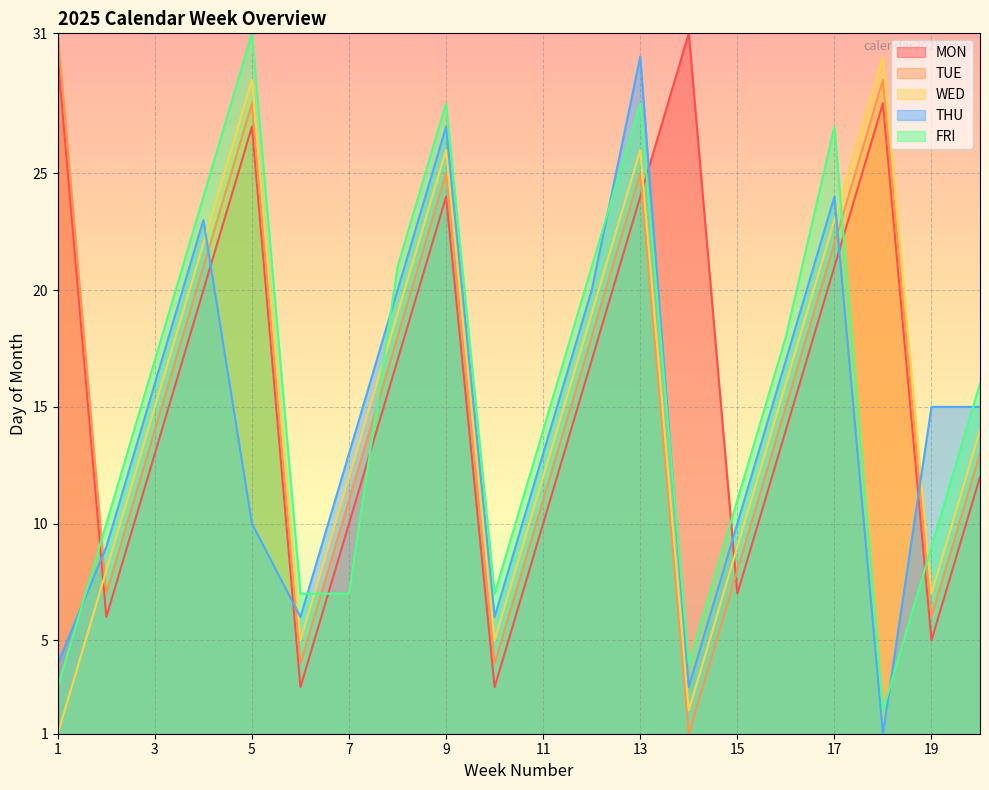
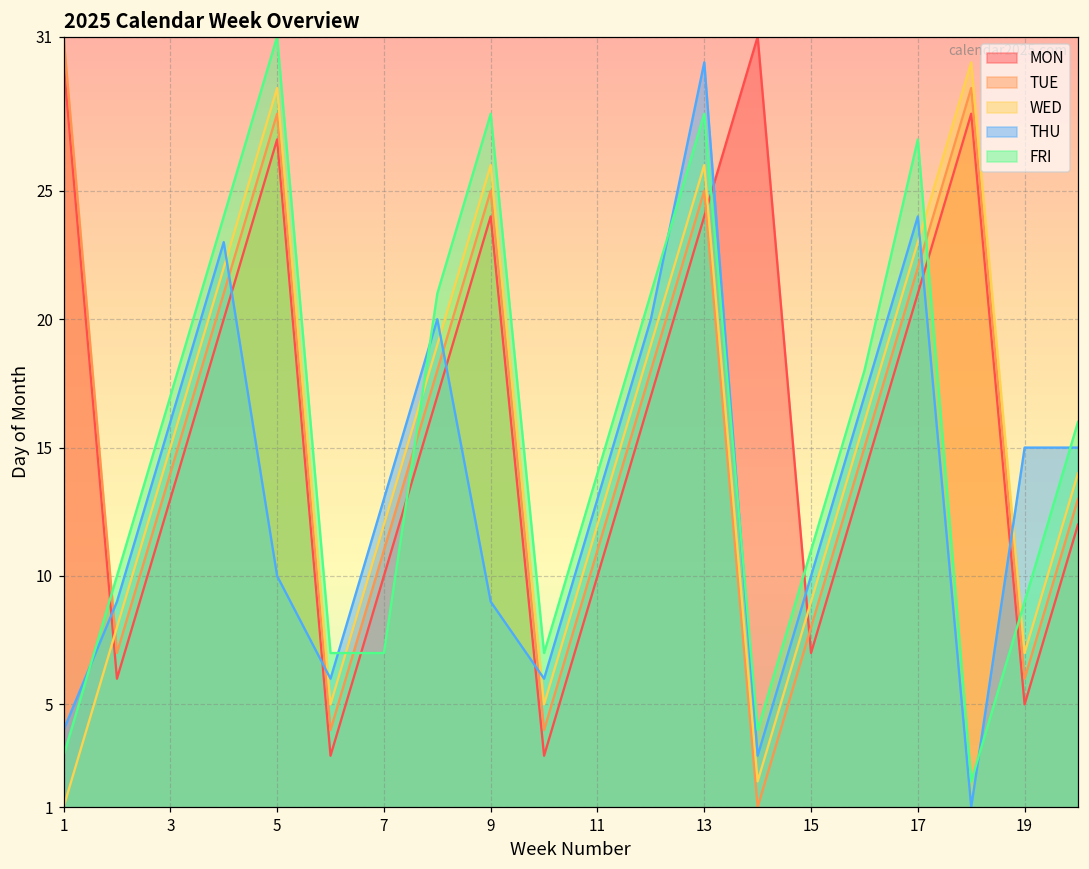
THU, 9: 27 -> 9
